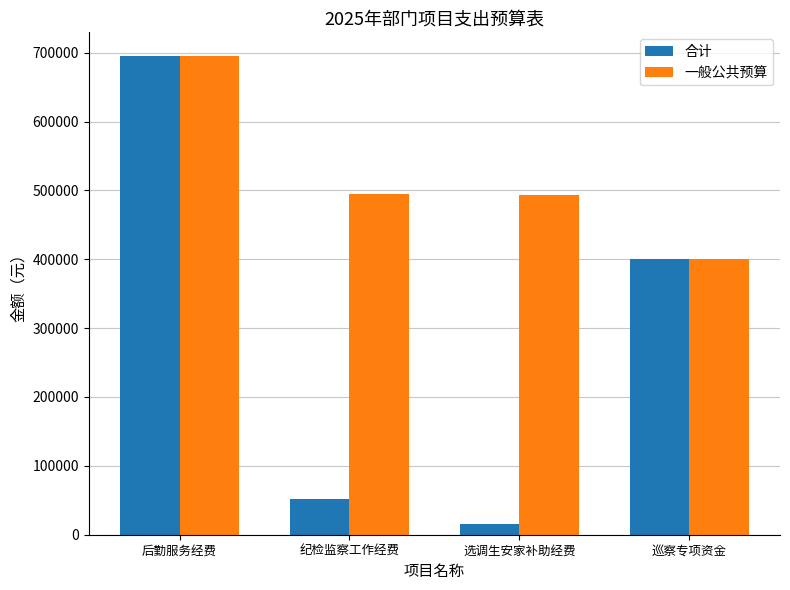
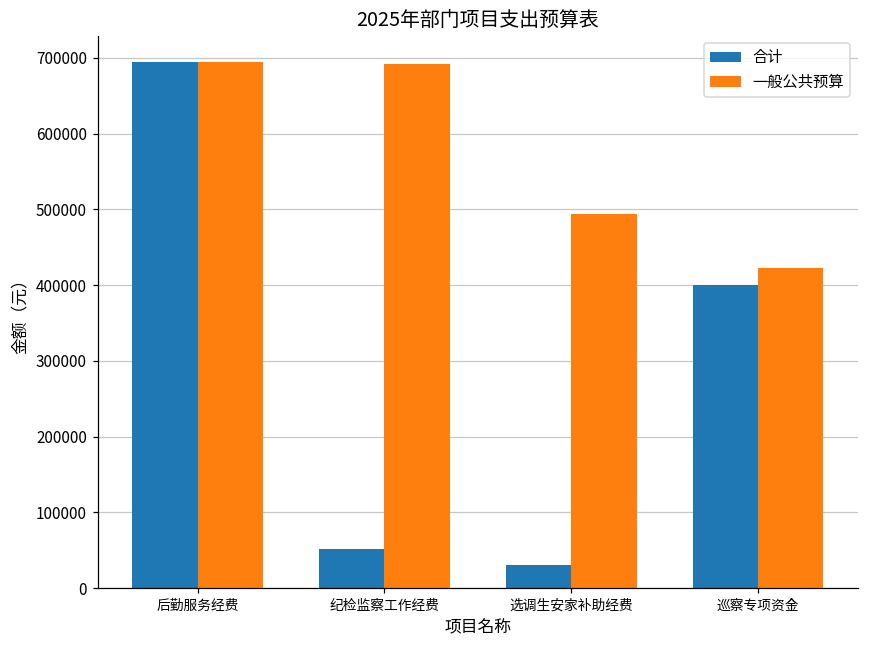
一般公共预算, 纪检监察工作经费: 490000 -> 690000
合计, 选调生安家补助经费: 20000 -> 30000
一般公共预算, 巡察专项资金: 400000 -> 420000
